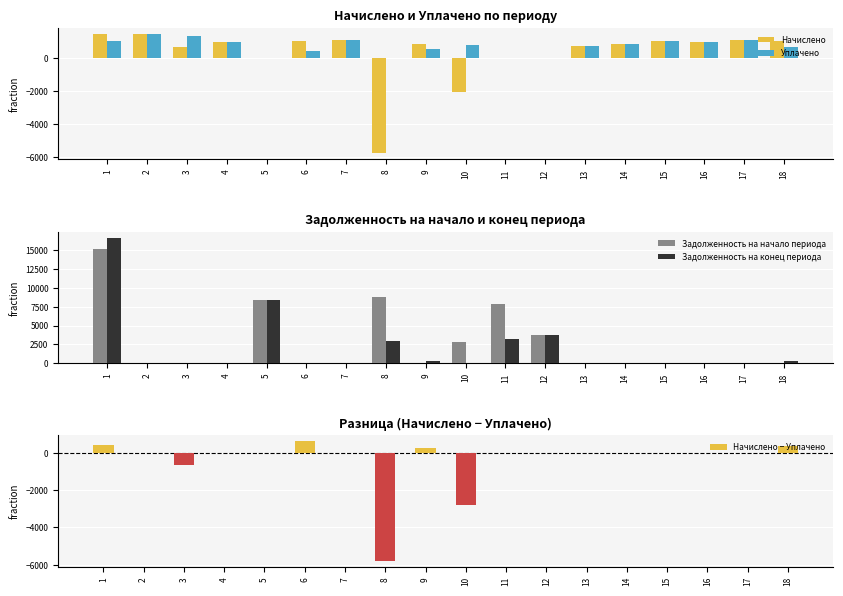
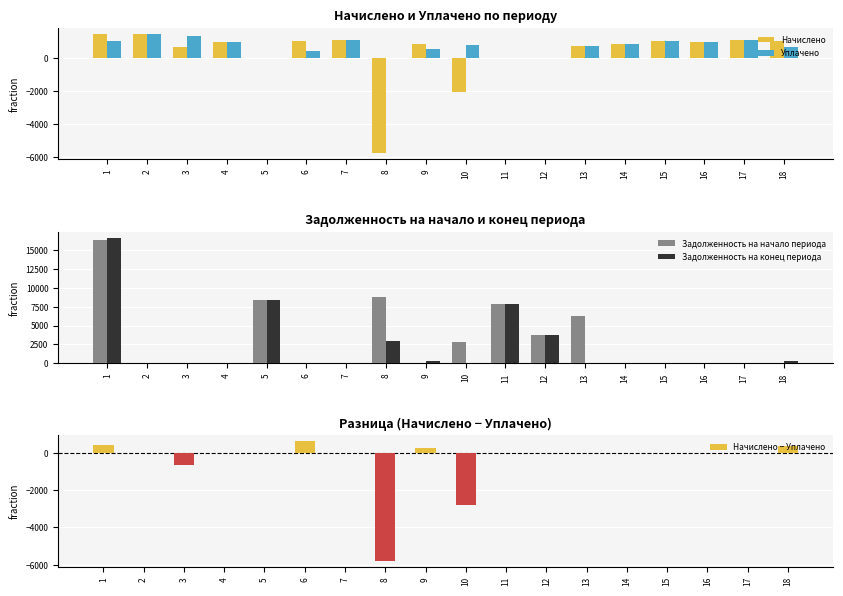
Задолженность на начало и конец периода, Задолженность на начало периода, 1: 15000 -> 16000
Задолженность на начало и конец периода, Задолженность на конец периода, 11: 3000 -> 8000
Задолженность на начало и конец периода, Задолженность на начало периода, 13: 0 -> 6000
